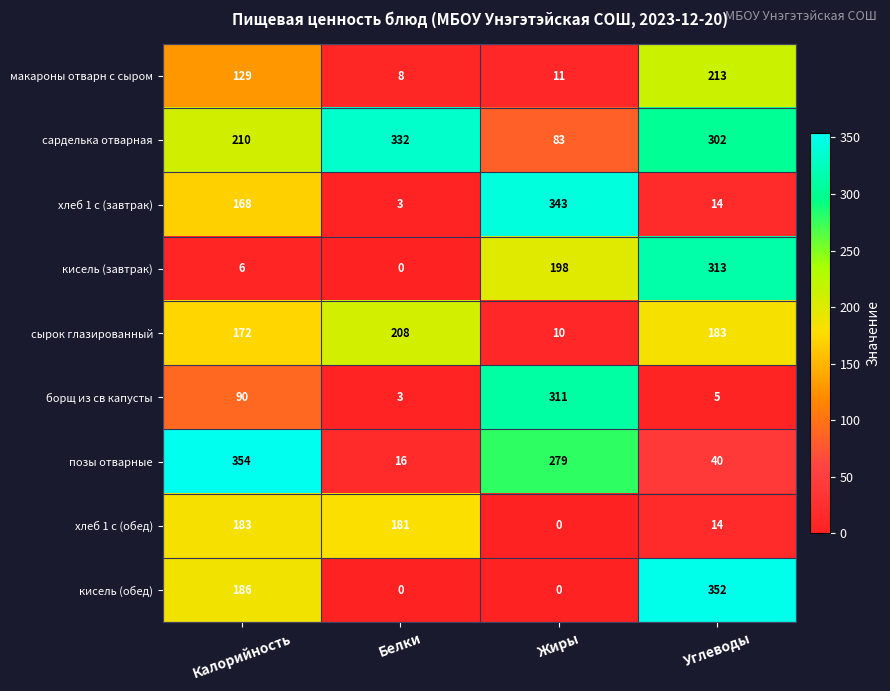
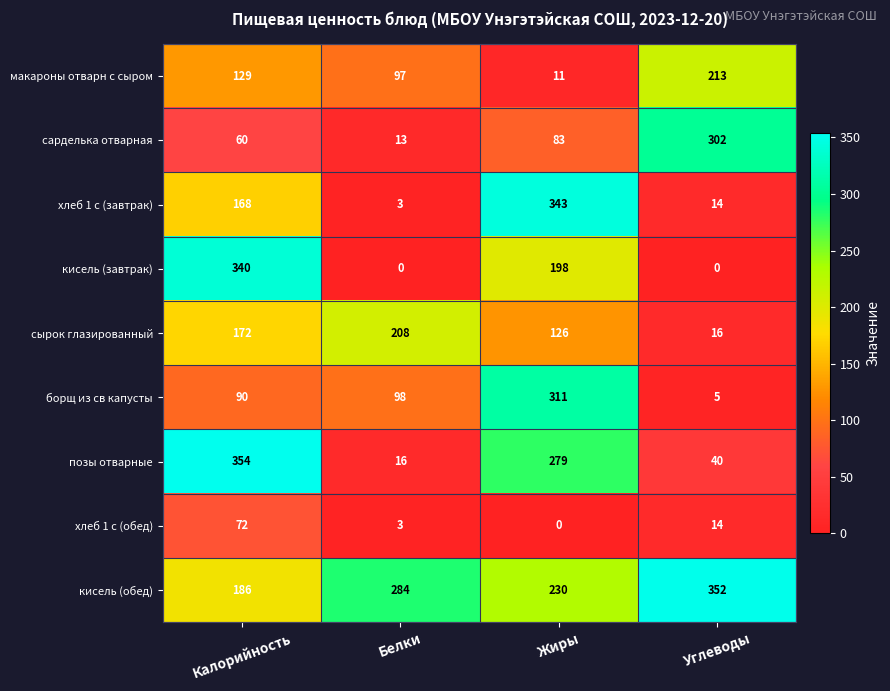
макароны отварн с сыром, Белки: 8 -> 97
сарделька отварная, Калорийность: 210 -> 60
сарделька отварная, Белки: 332 -> 13
кисель (завтрак), Калорийность: 6 -> 340
кисель (завтрак), Углеводы: 313 -> 0
сырок глазированный, Жиры: 10 -> 126
сырок глазированный, Углеводы: 183 -> 16
борщ из св капусты, Белки: 3 -> 98
хлеб 1 с (обед), Калорийность: 183 -> 72
хлеб 1 с (обед), Белки: 181 -> 3
кисель (обед), Белки: 0 -> 284
кисель (обед), Жиры: 0 -> 230
